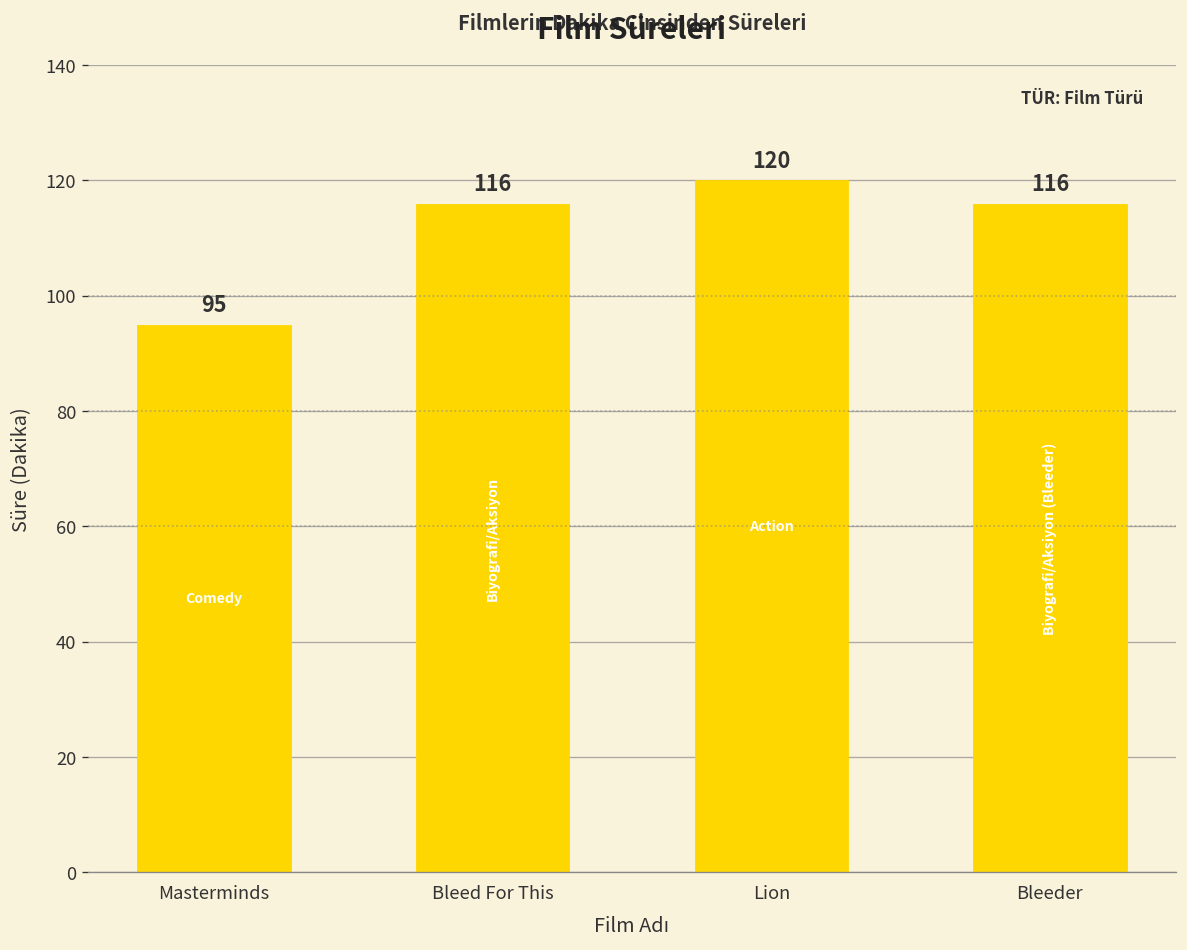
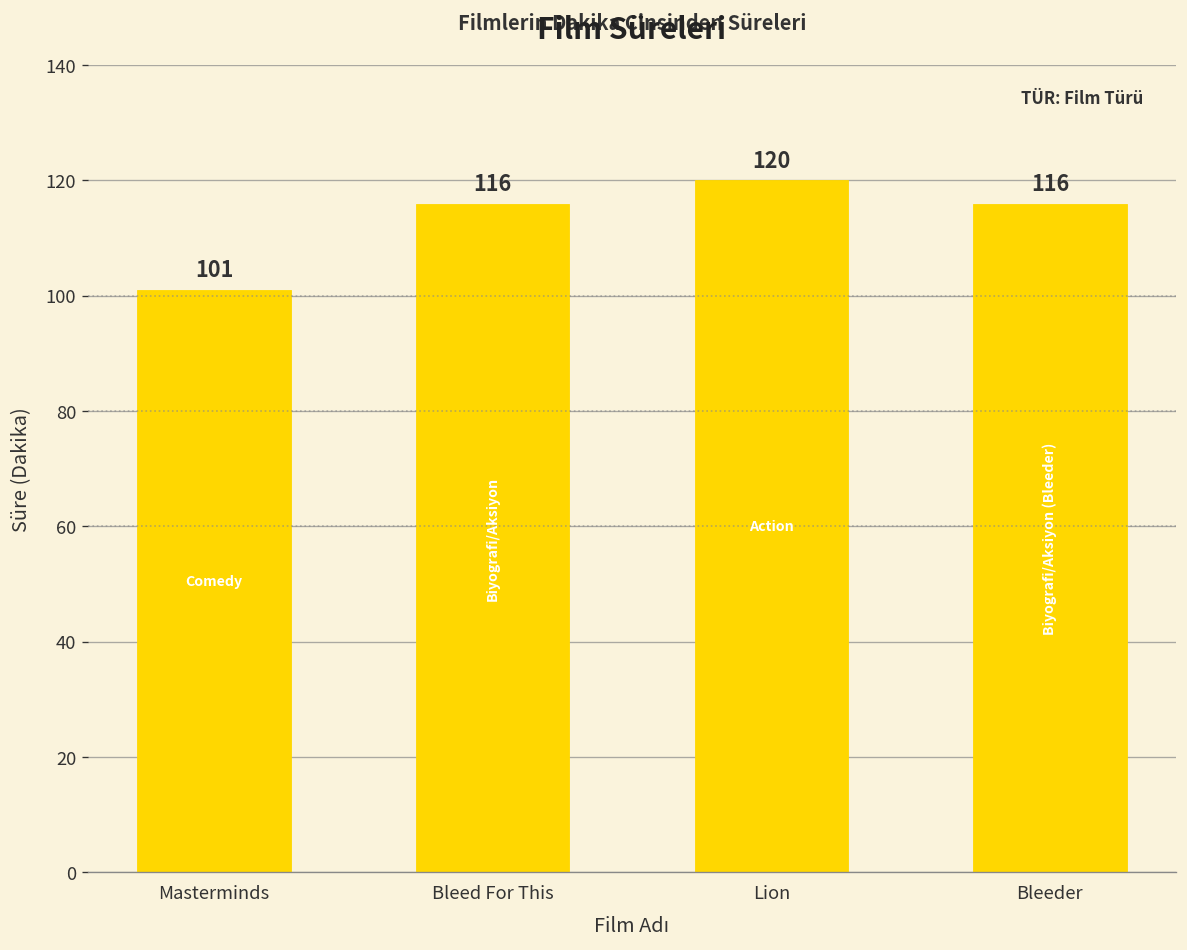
Masterminds: 95 -> 101
